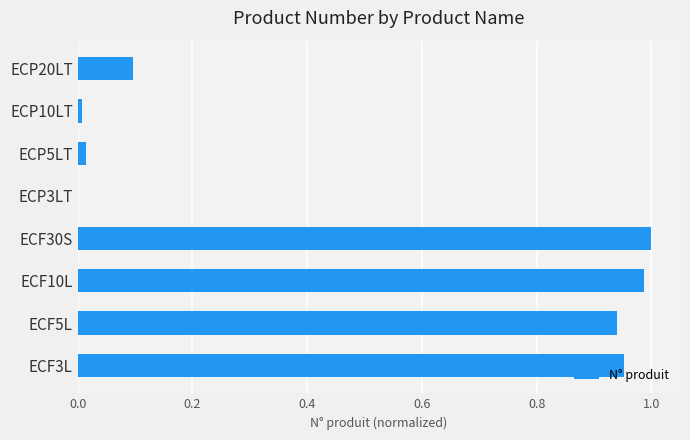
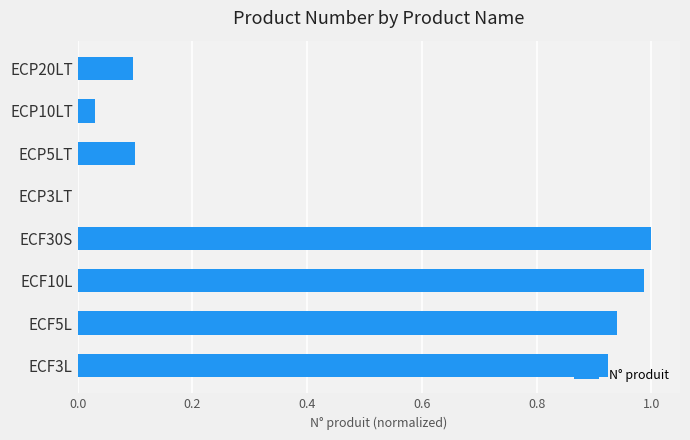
ECP10LT: 0.01 -> 0.03
ECP5LT: 0.02 -> 0.10
ECF3L: 0.95 -> 0.92
